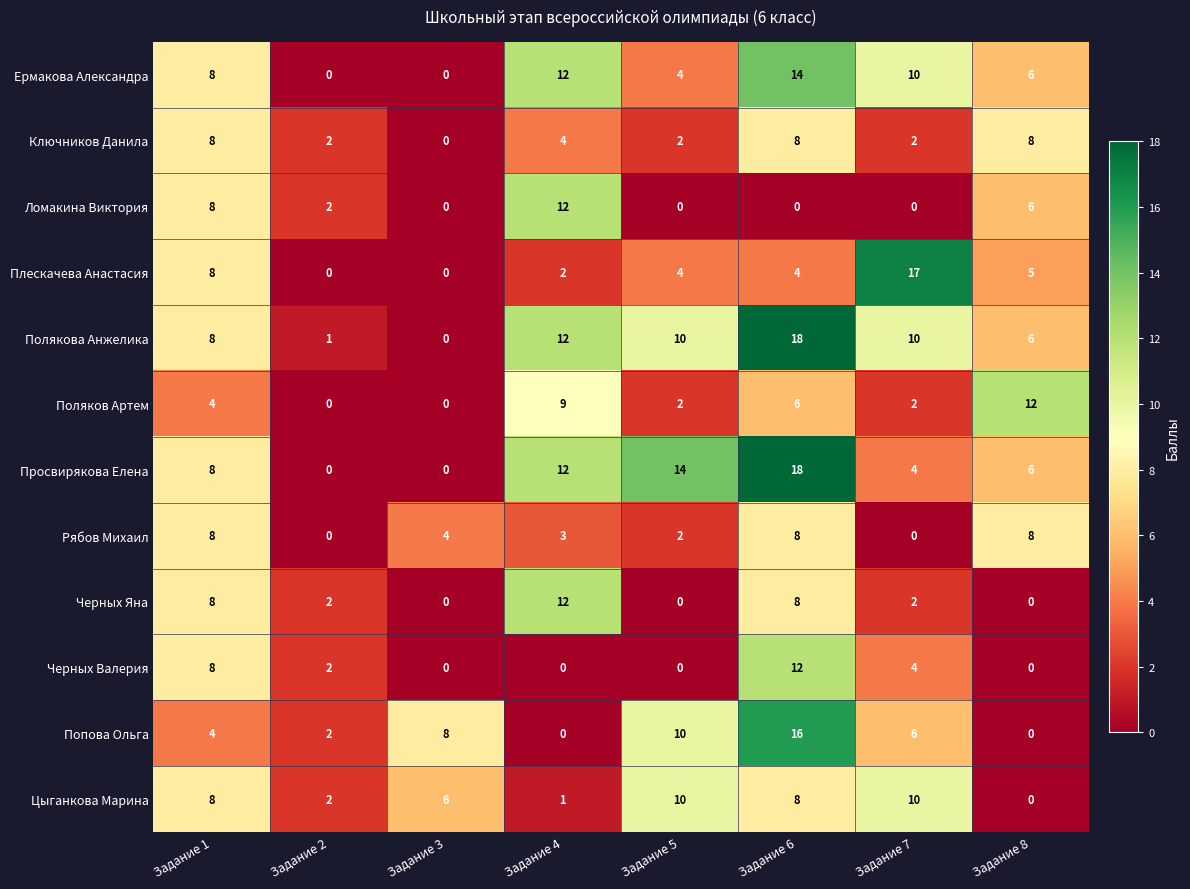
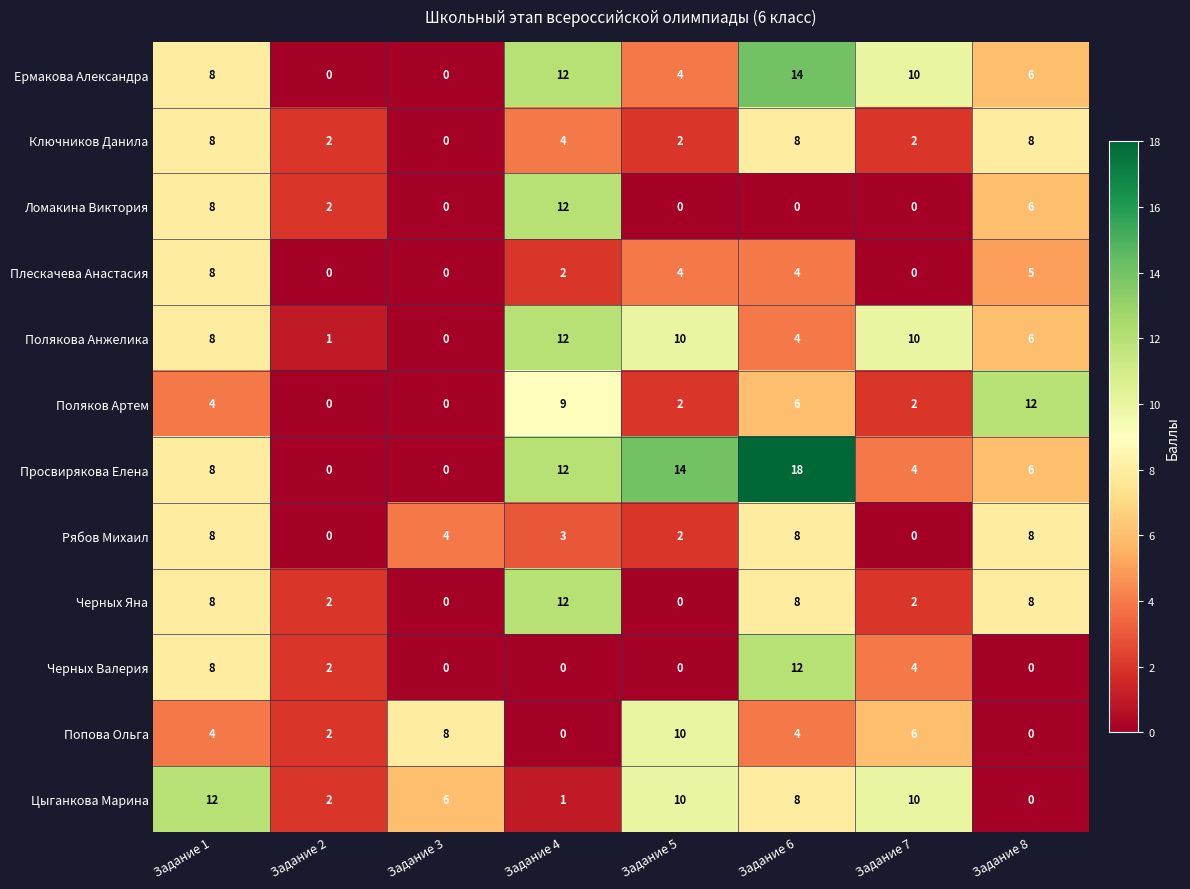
Плескачева Анастасия, Задание 7: 17 -> 0
Полякова Анжелика, Задание 6: 18 -> 4
Черных Яна, Задание 8: 0 -> 8
Попова Ольга, Задание 6: 16 -> 4
Цыганкова Марина, Задание 1: 8 -> 12
